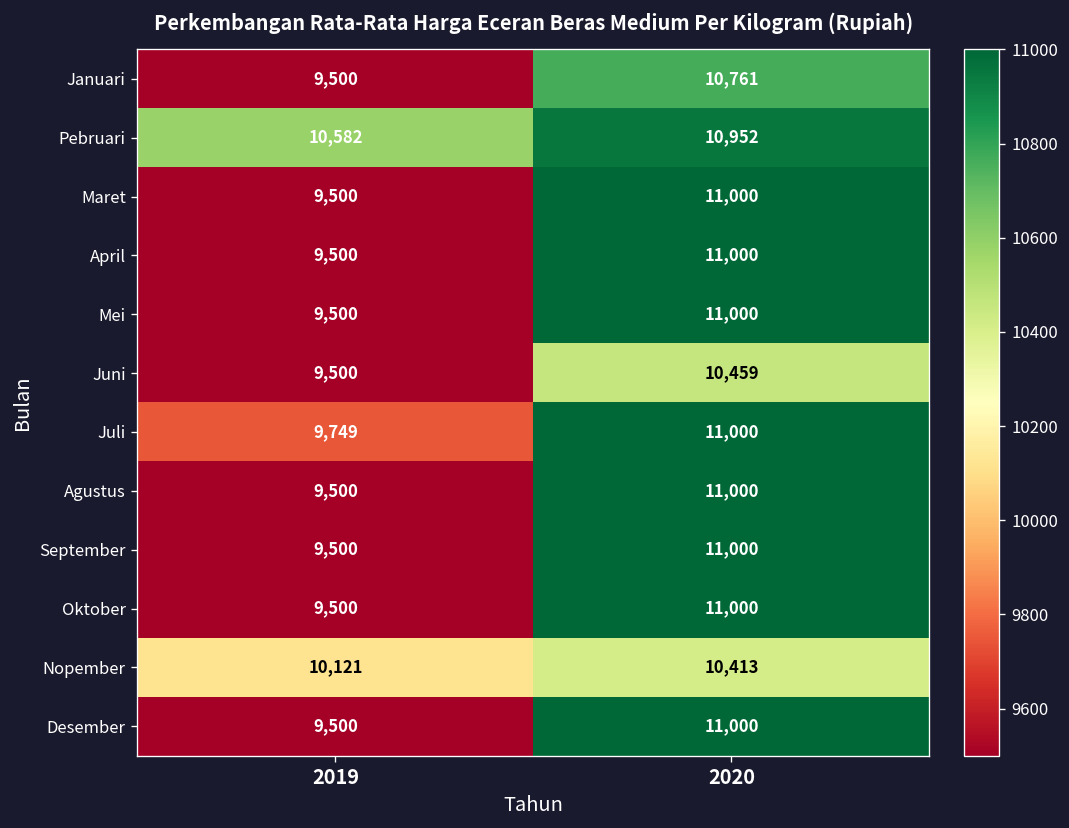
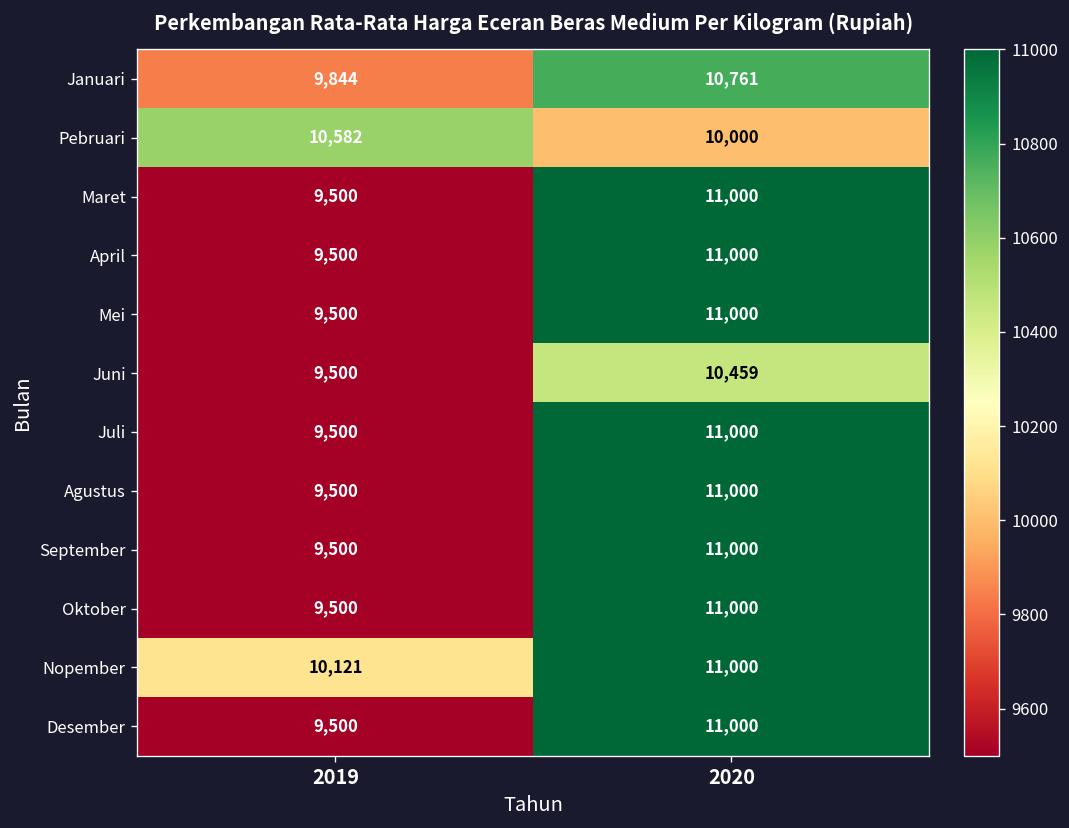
Januari, 2019: 9,500 -> 9,844
Pebruari, 2020: 10,952 -> 10,000
Juli, 2019: 9,749 -> 9,500
Nopember, 2020: 10,413 -> 11,000
